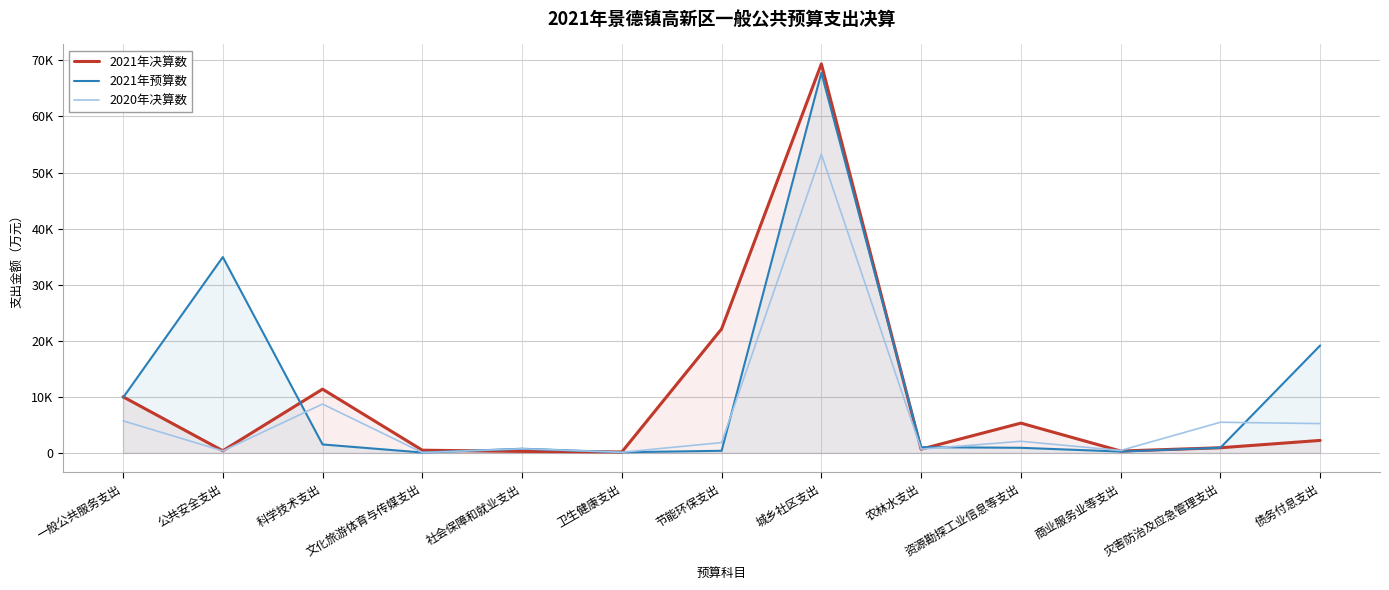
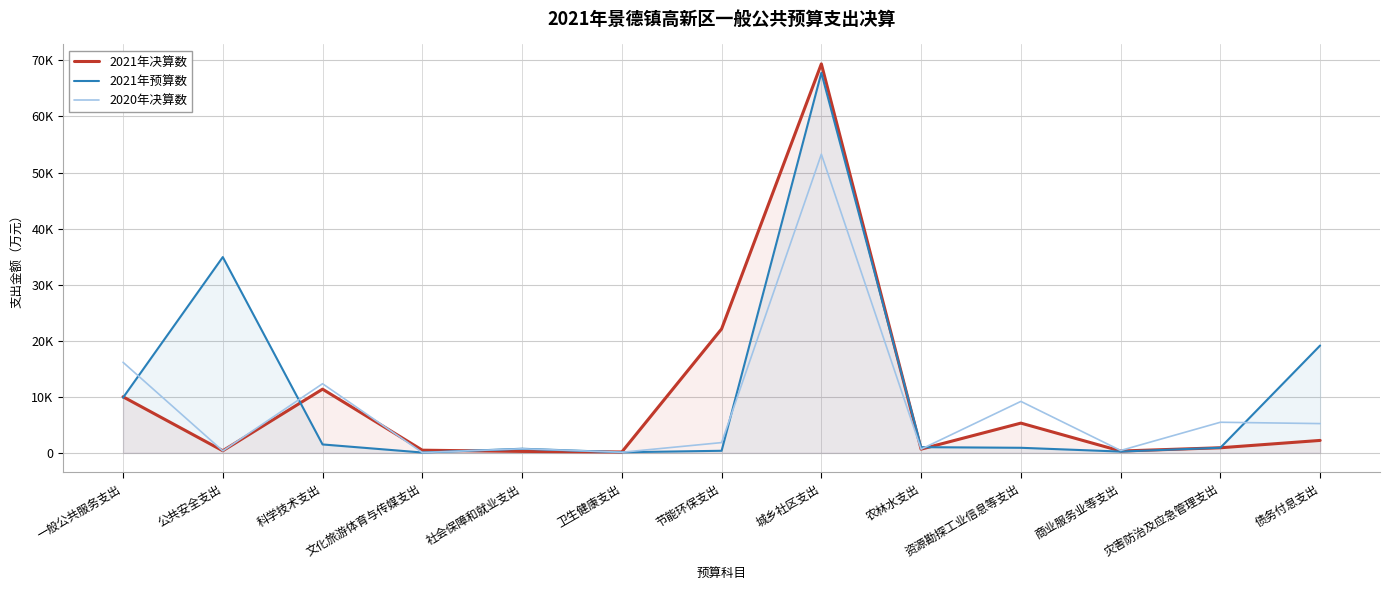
2020年决算数, 一般公共服务支出: 6000 -> 16000
2020年决算数, 科学技术支出: 9000 -> 12000
2020年决算数, 资源勘探工业信息等支出: 2000 -> 9000
